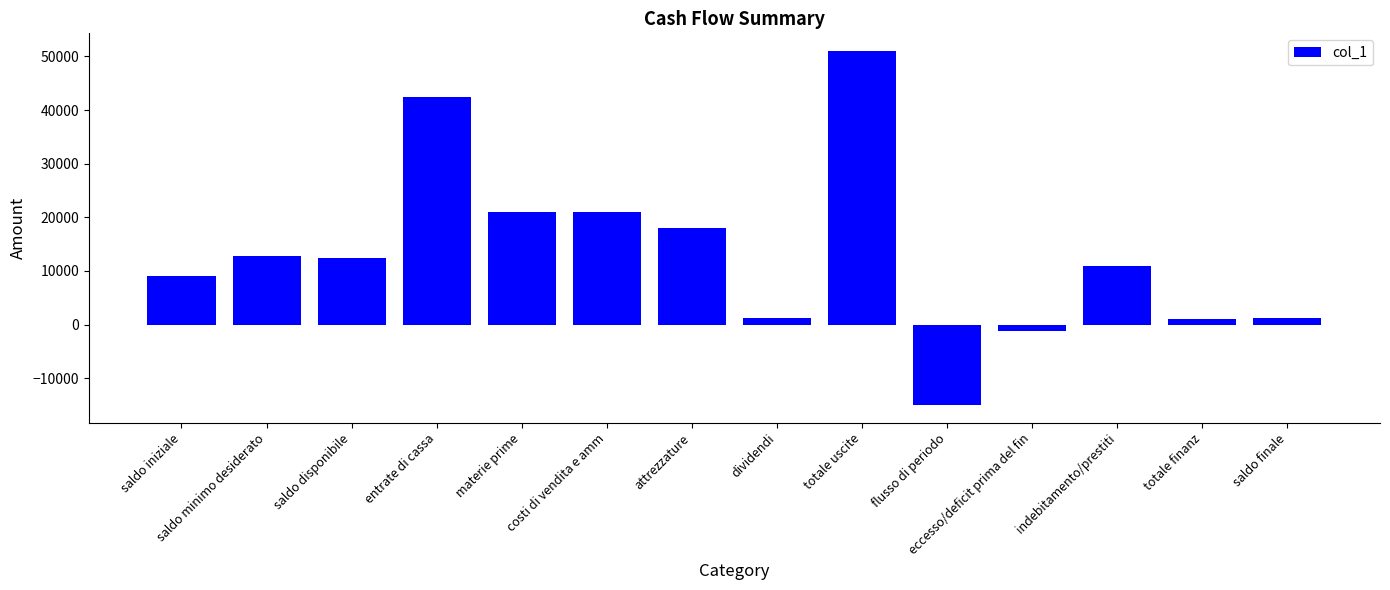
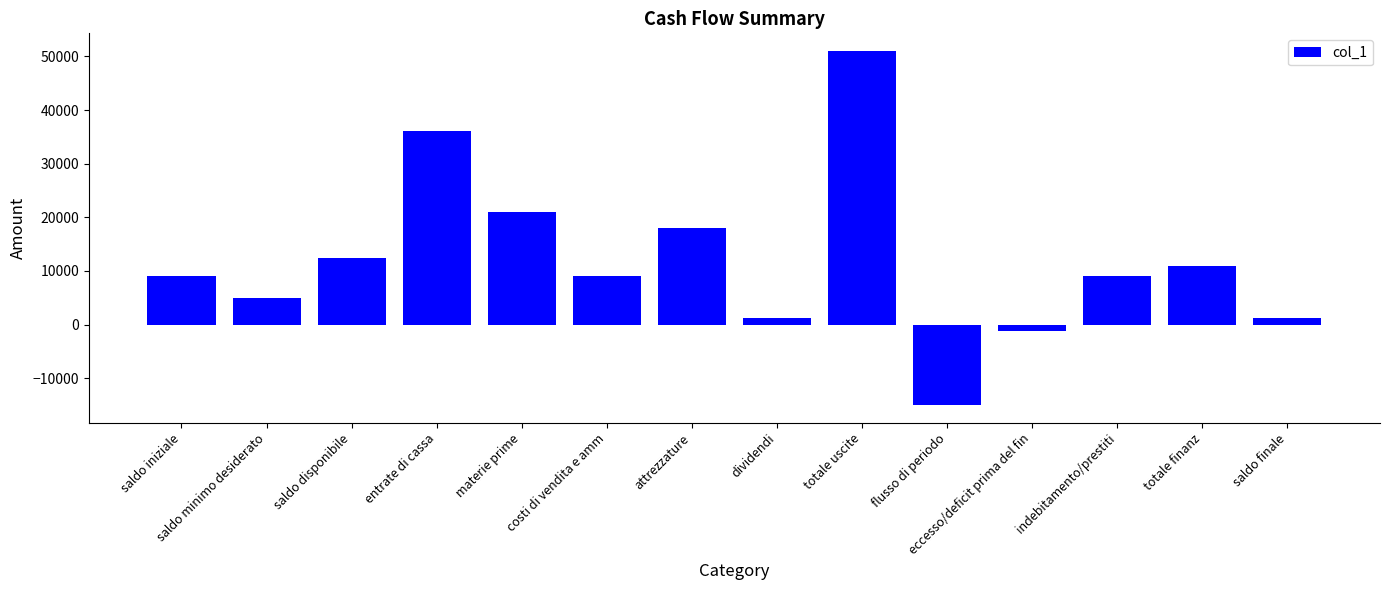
saldo minimo desiderato: 13000 -> 5000
entrate di cassa: 42000 -> 36000
costi di vendita e amm: 21000 -> 9000
indebitamento/prestiti: 11000 -> 9000
totale finanz: 1000 -> 11000
